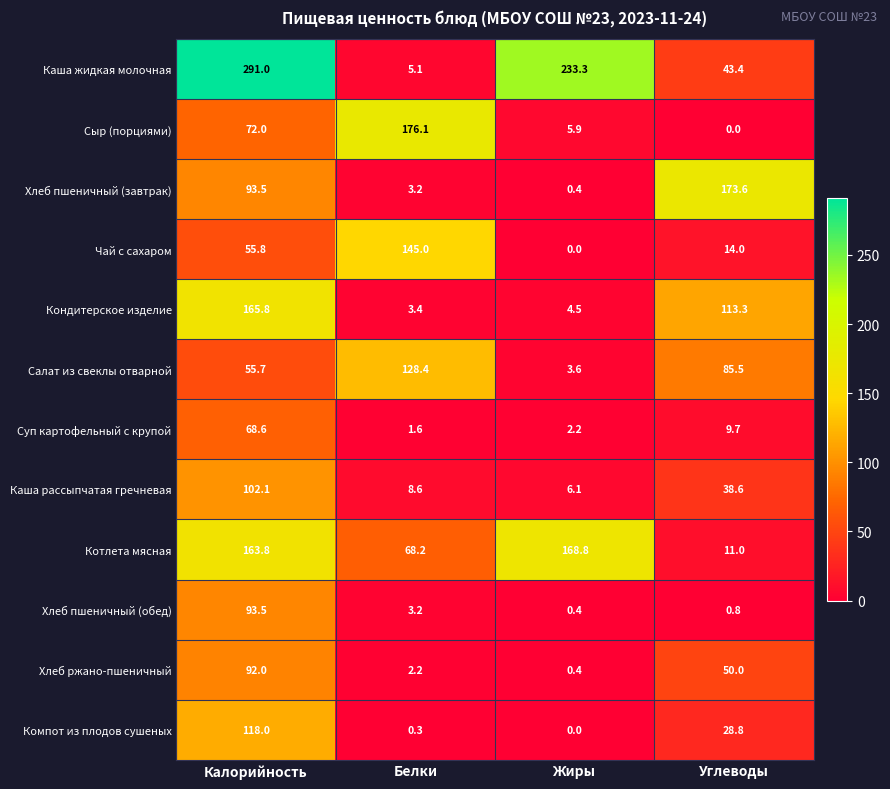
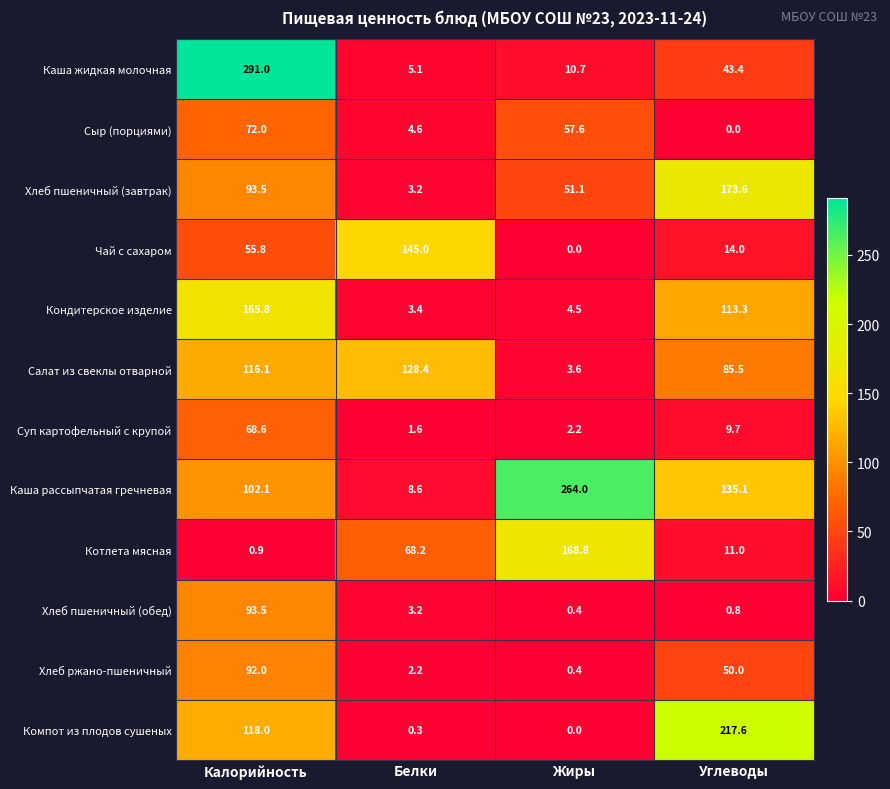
Каша жидкая молочная, Жиры: 233.3 -> 10.7
Сыр (порциями), Белки: 176.1 -> 4.6
Сыр (порциями), Жиры: 5.9 -> 57.6
Хлеб пшеничный (завтрак), Жиры: 0.4 -> 51.1
Салат из свеклы отварной, Калорийность: 55.7 -> 116.1
Каша рассыпчатая гречневая, Жиры: 6.1 -> 264.0
Каша рассыпчатая гречневая, Углеводы: 38.6 -> 135.1
Котлета мясная, Калорийность: 163.8 -> 0.9
Компот из плодов сушеных, Углеводы: 28.8 -> 217.6
